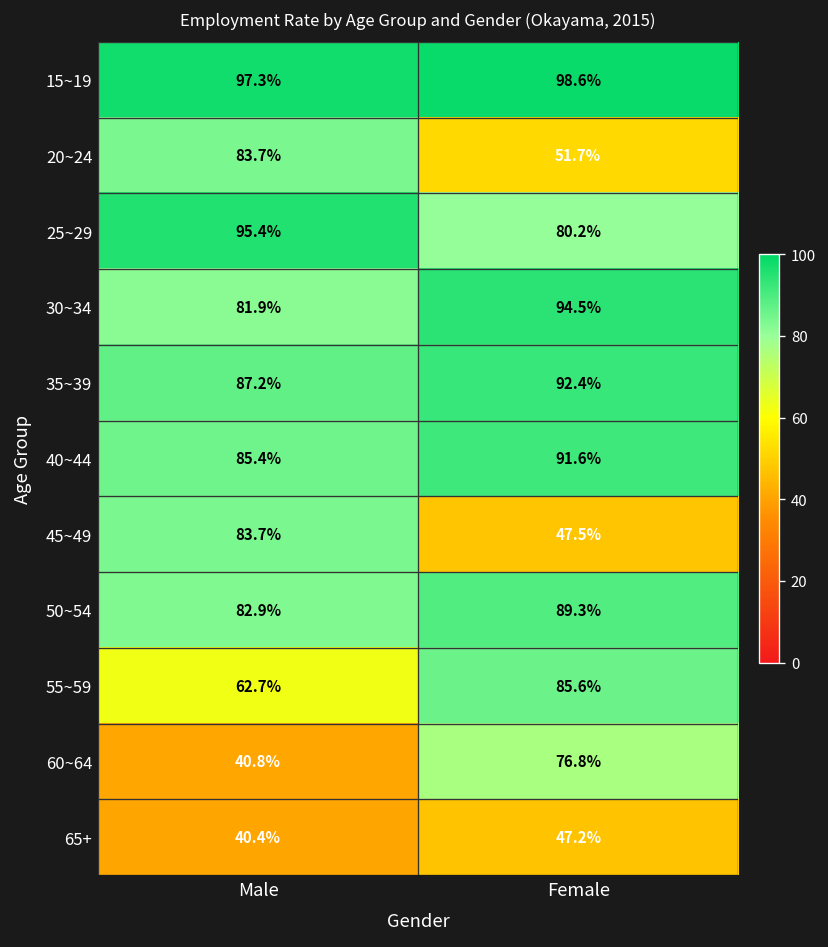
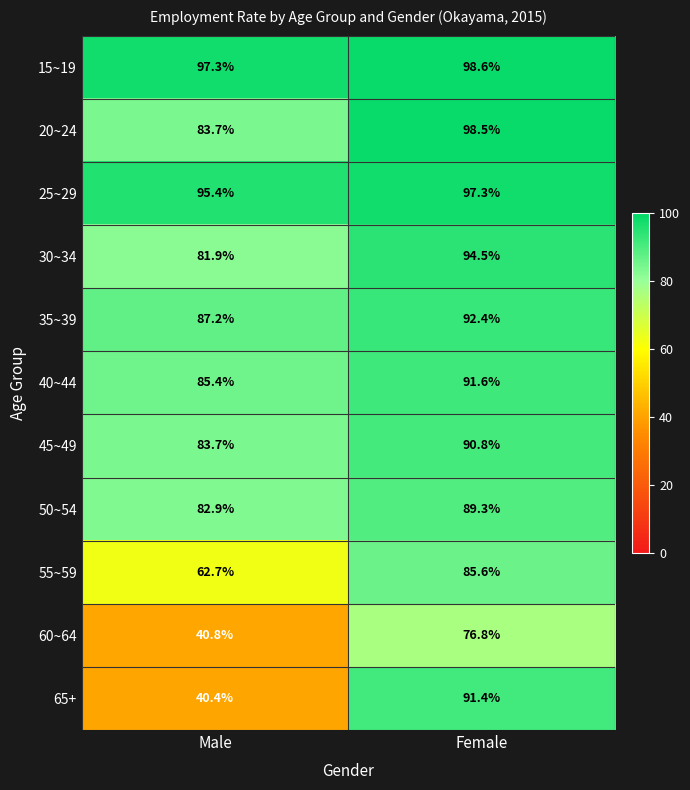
20~24, Female: 51.7% -> 98.5%
25~29, Female: 80.2% -> 97.3%
45~49, Female: 47.5% -> 90.8%
65+, Female: 47.2% -> 91.4%
